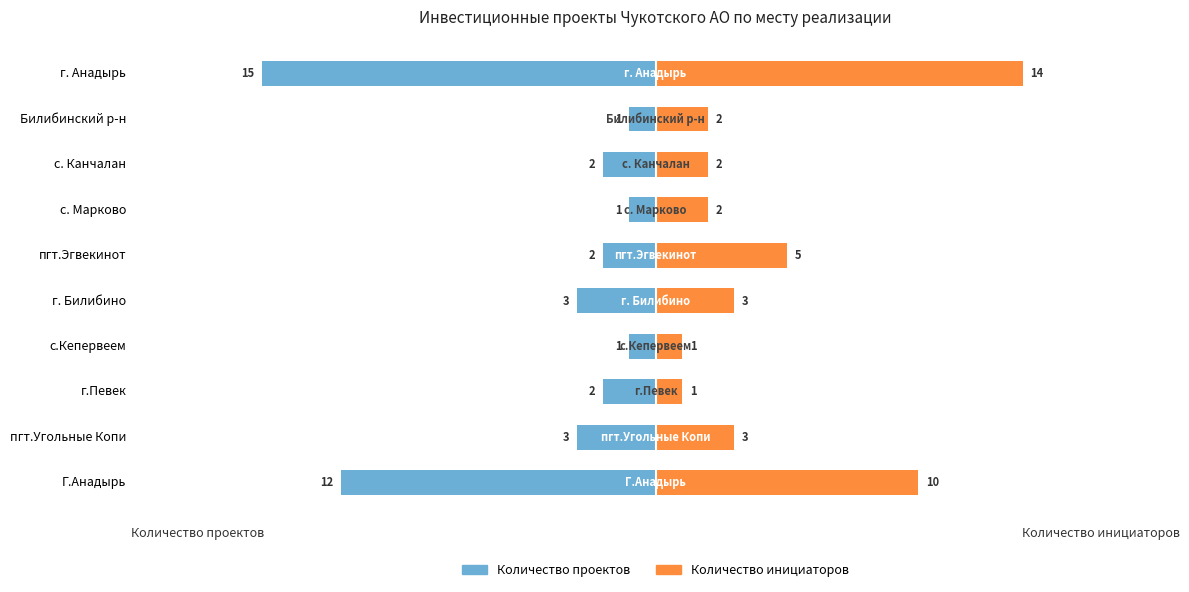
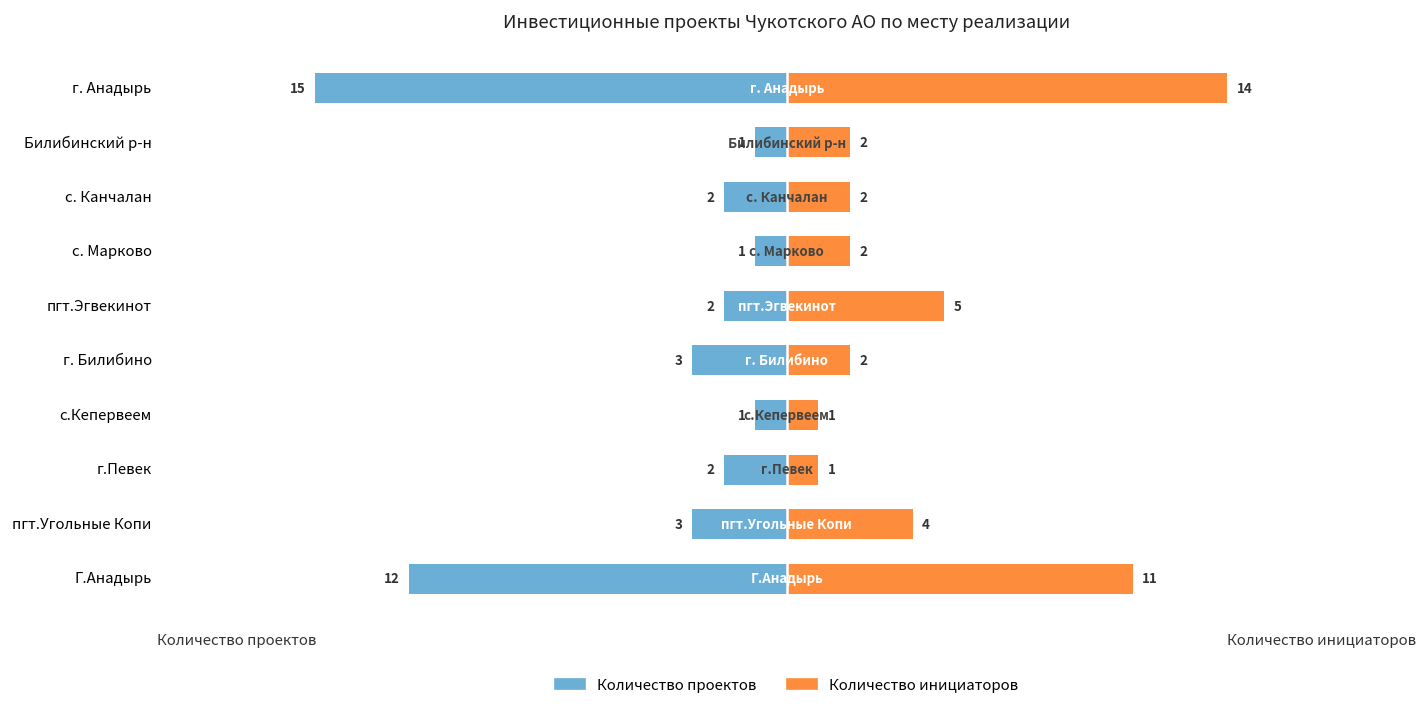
Количество инициаторов, г. Билибино: 3 -> 2
Количество инициаторов, пгт.Угольные Копи: 3 -> 4
Количество инициаторов, Г.Анадырь: 10 -> 11
